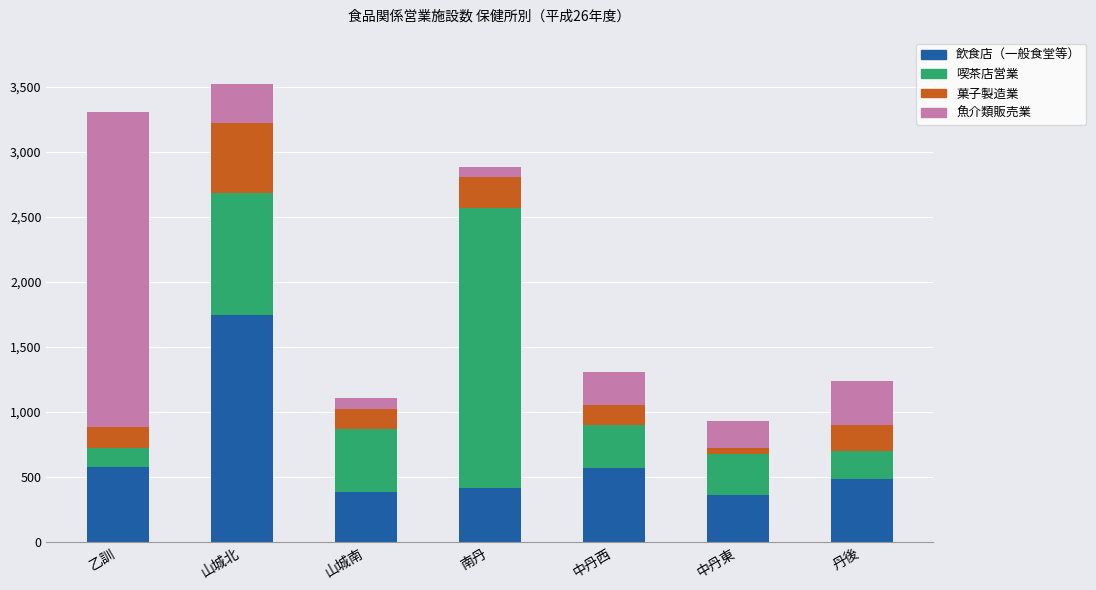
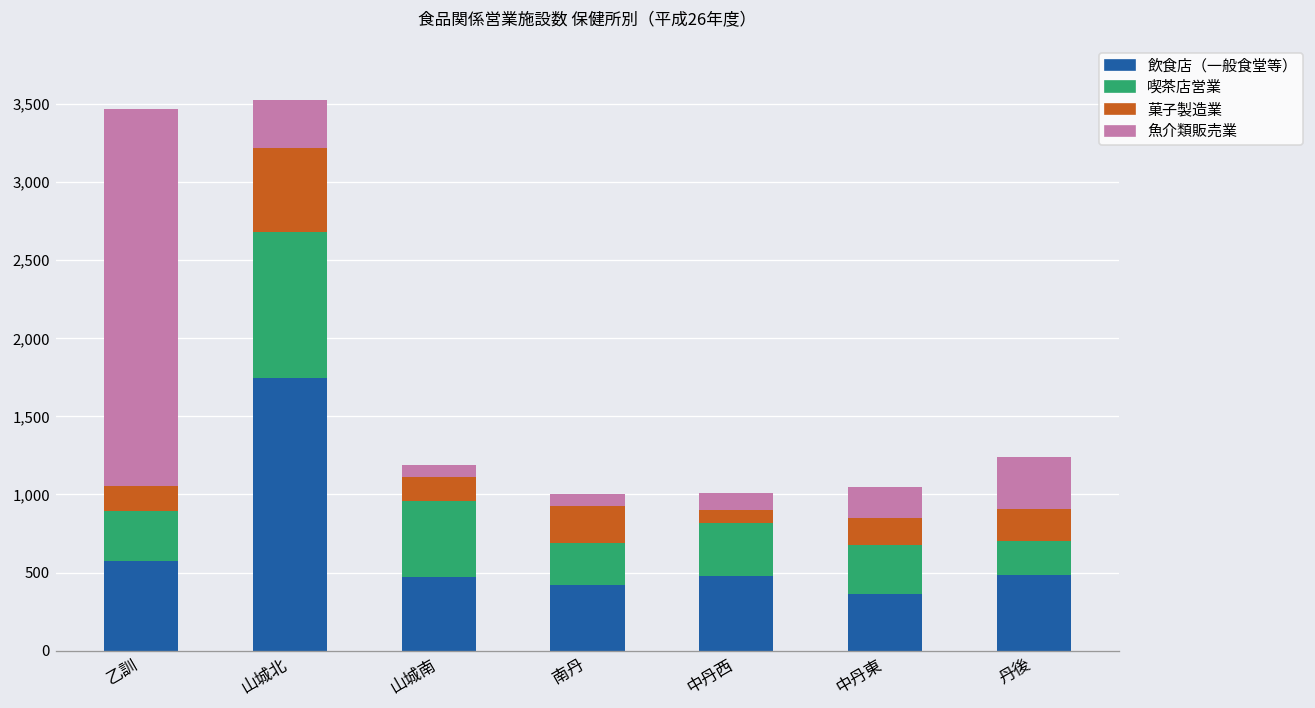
喫茶店営業, 乙訓: 150 -> 320
飲食店（一般食堂等）, 山城南: 390 -> 470
喫茶店営業, 南丹: 2,150 -> 270
飲食店（一般食堂等）, 中丹西: 570 -> 480
菓子製造業, 中丹西: 150 -> 80
魚介類販売業, 中丹西: 250 -> 110
菓子製造業, 中丹東: 50 -> 170
